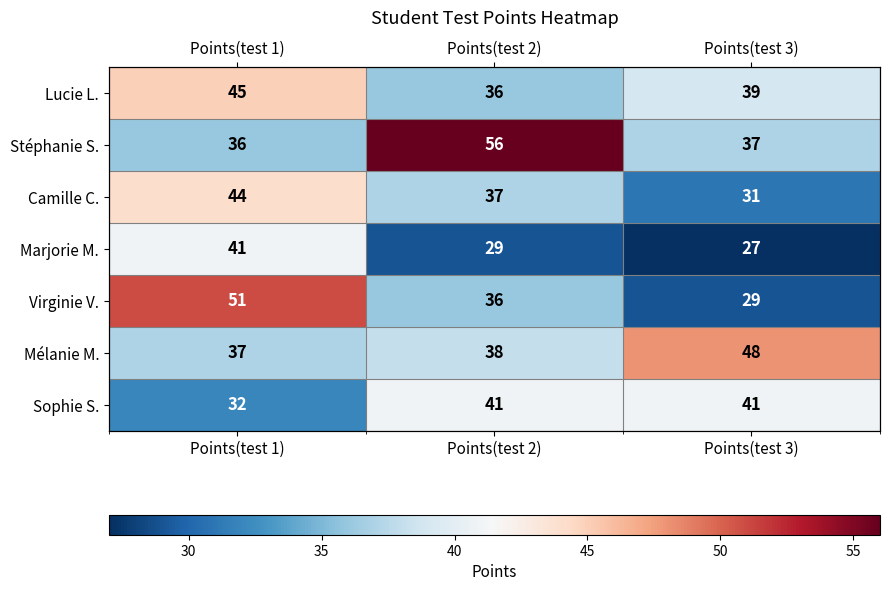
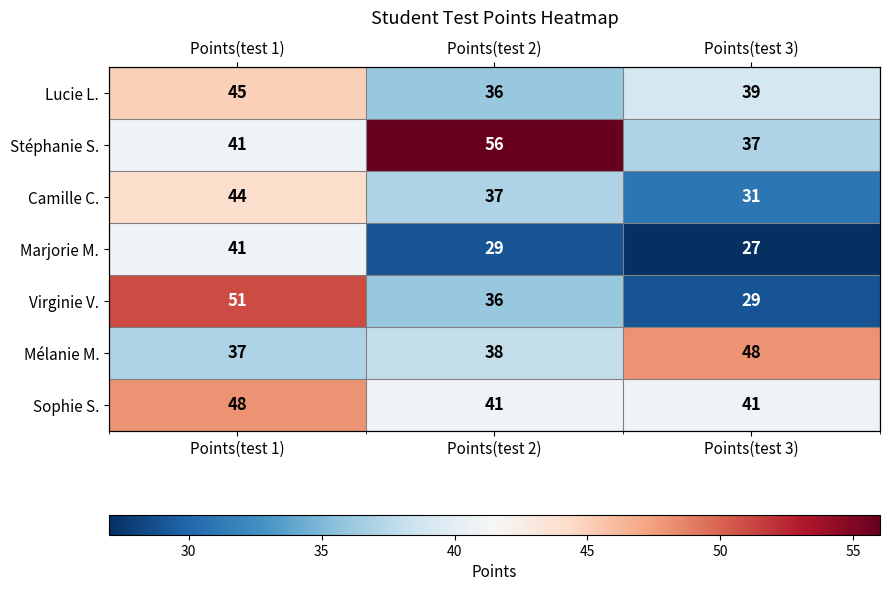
Stéphanie S., Points(test 1): 36 -> 41
Sophie S., Points(test 1): 32 -> 48
